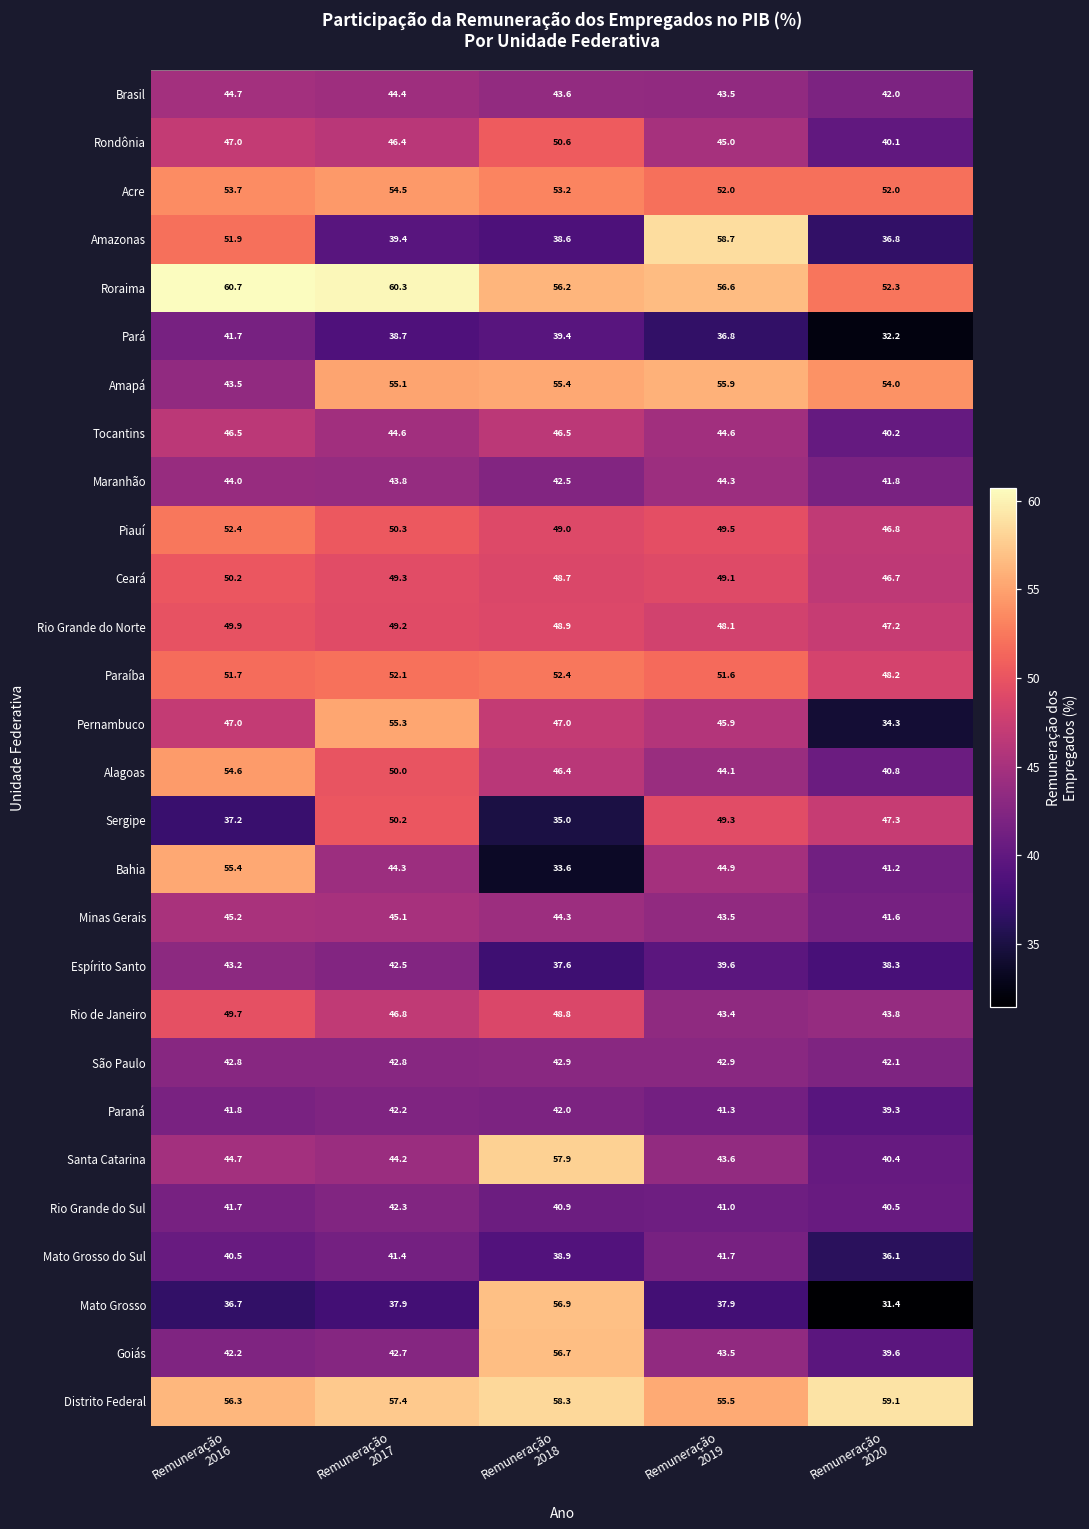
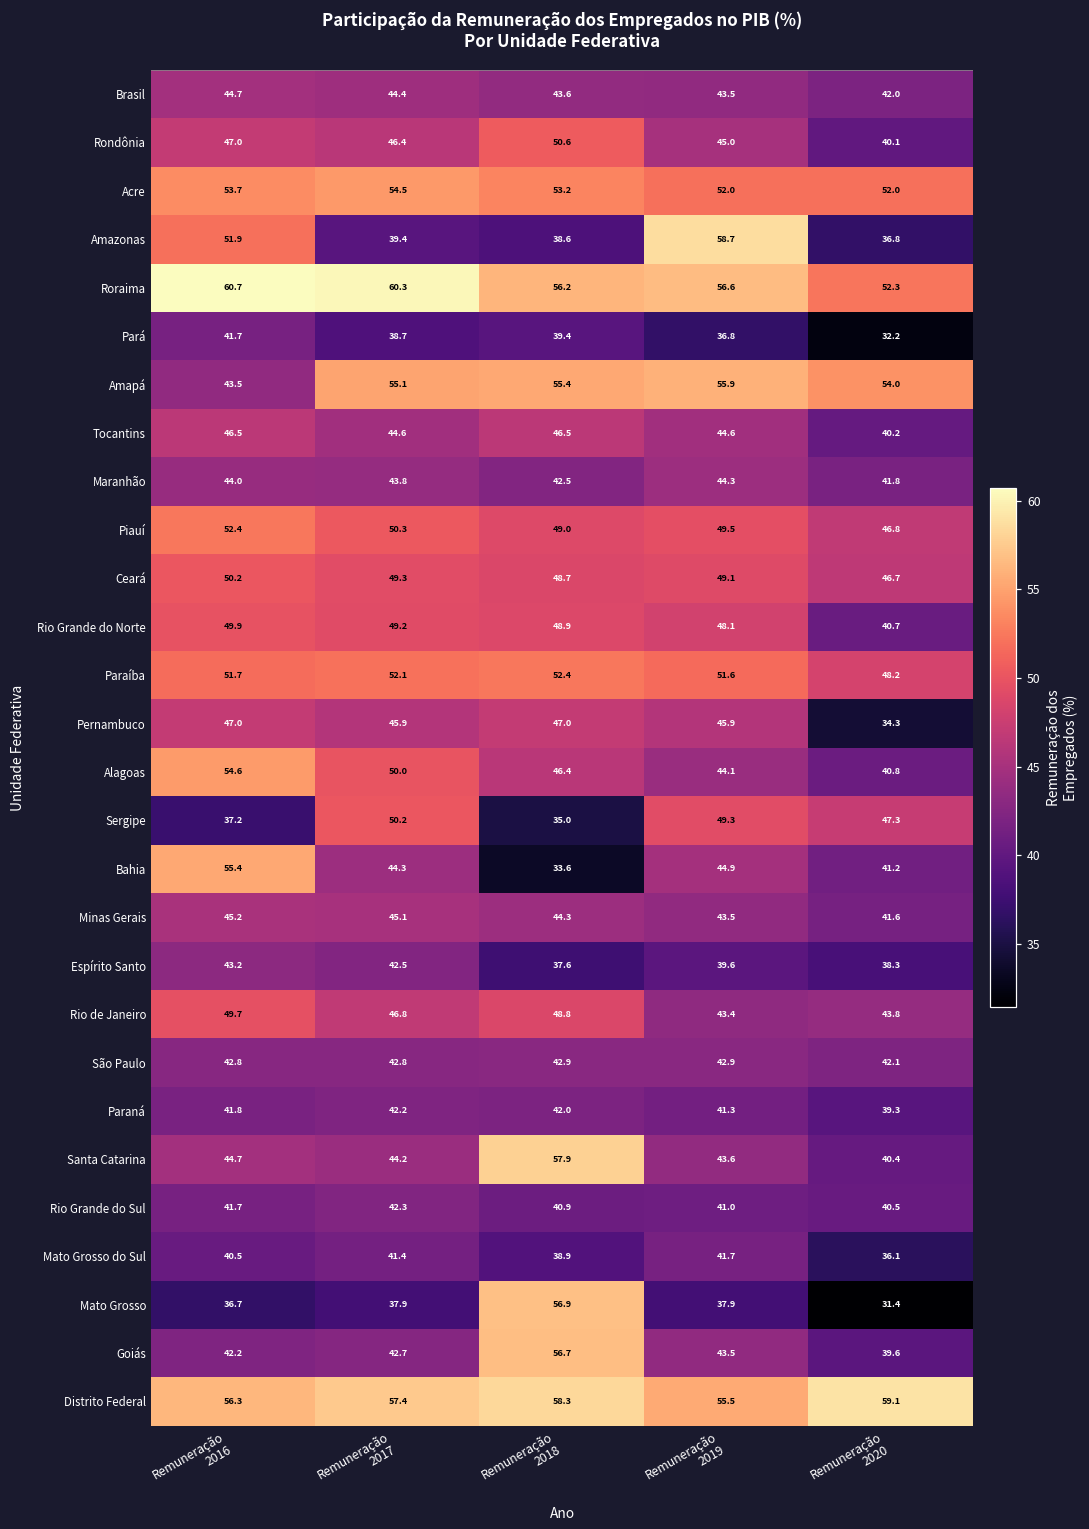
Rio Grande do Norte, Remuneração 2020: 47.2 -> 40.7
Pernambuco, Remuneração 2017: 55.3 -> 45.9
